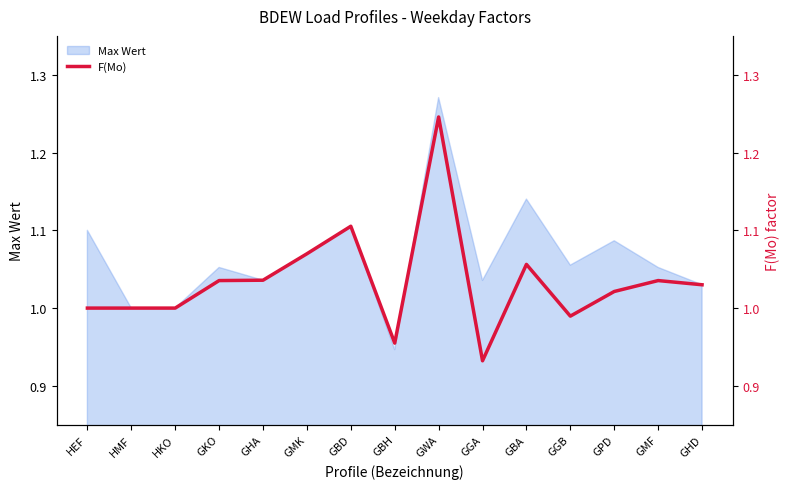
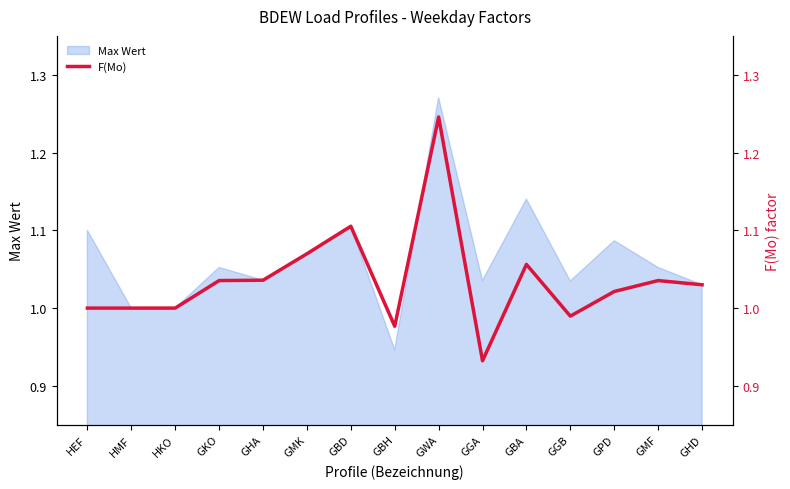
Max Wert, GGB: 1.06 -> 1.03
F(Mo), GBH: 0.95 -> 0.98
